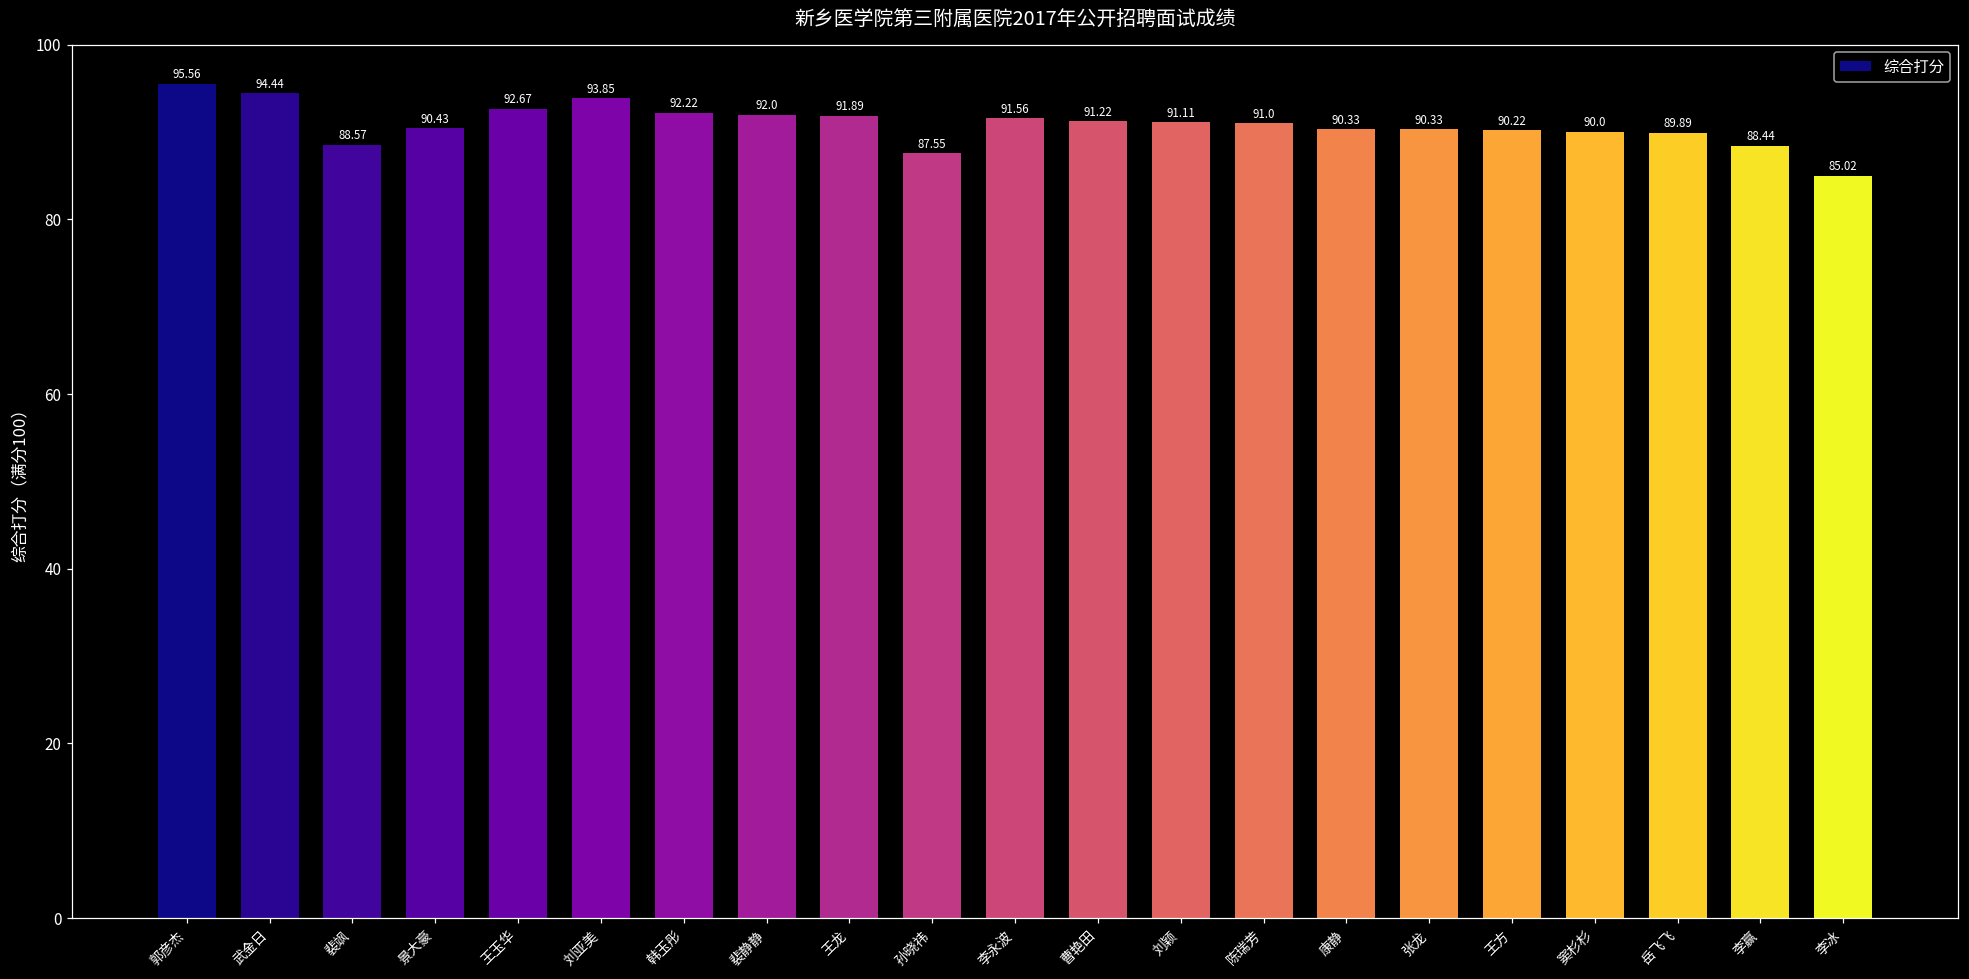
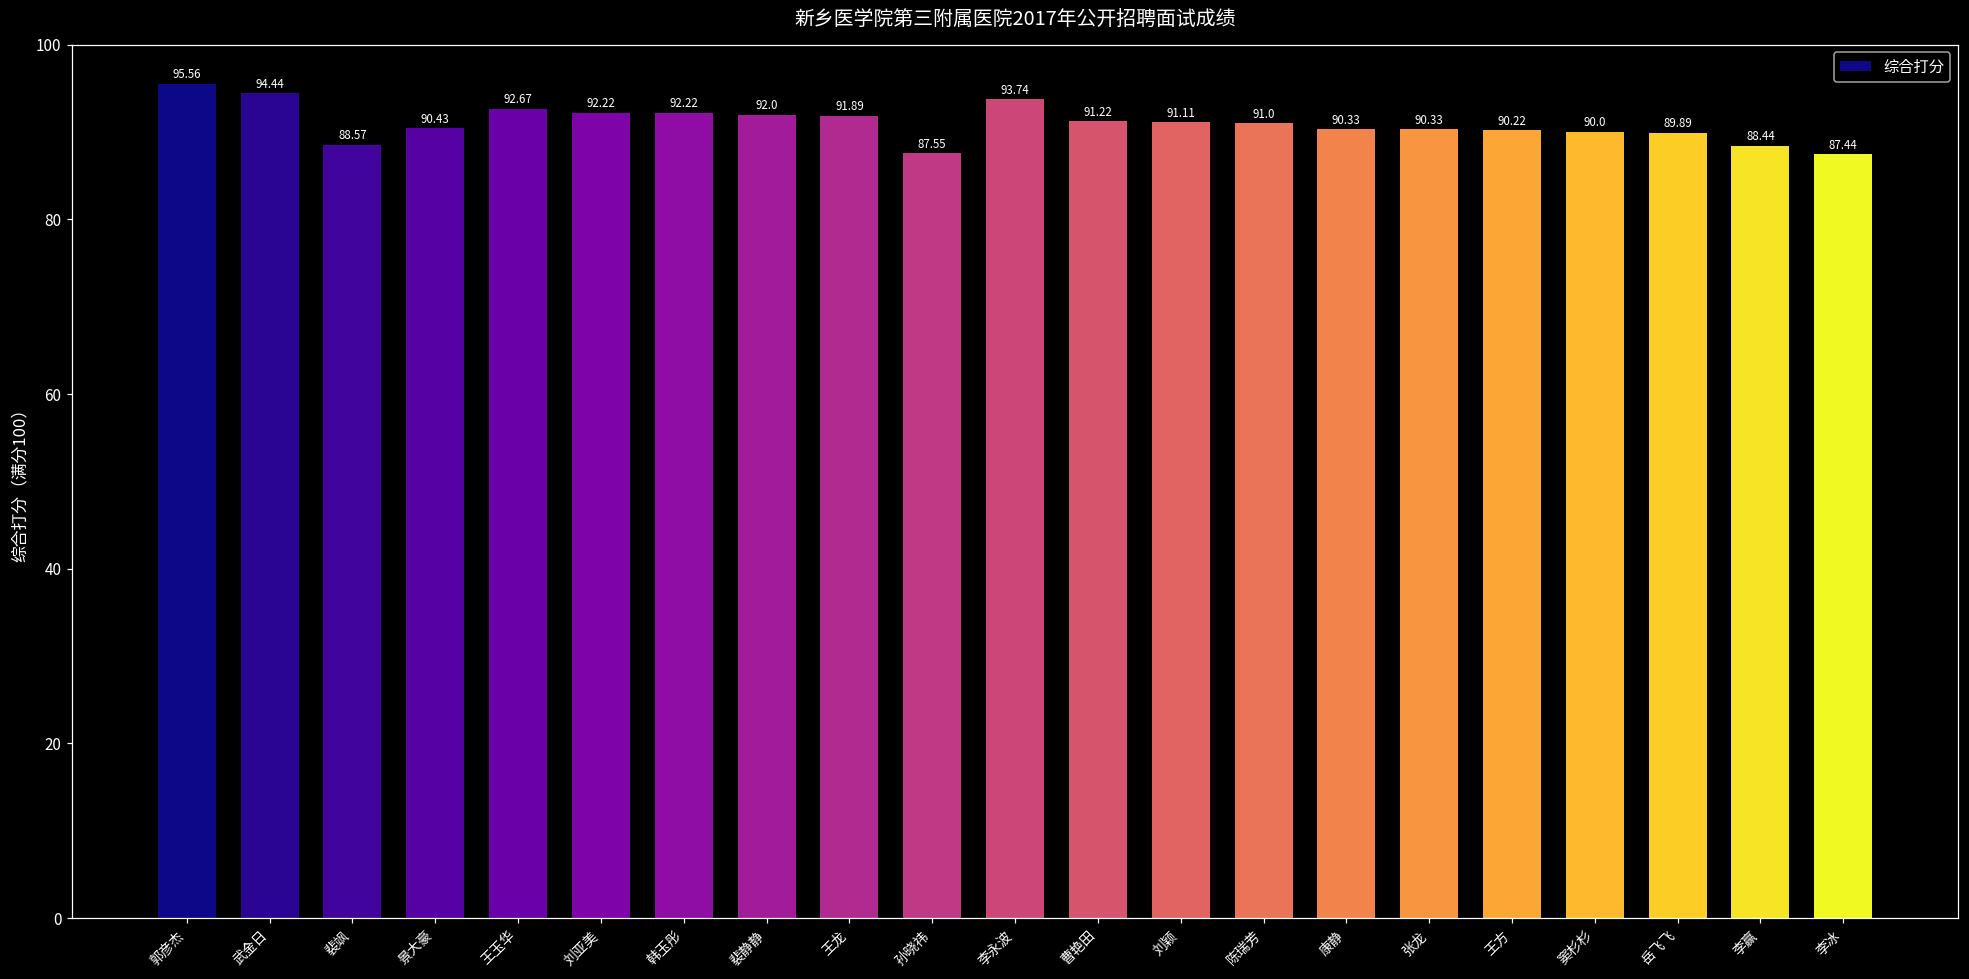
刘亚美: 93.85 -> 92.22
李永波: 91.56 -> 93.74
李冰: 85.02 -> 87.44
